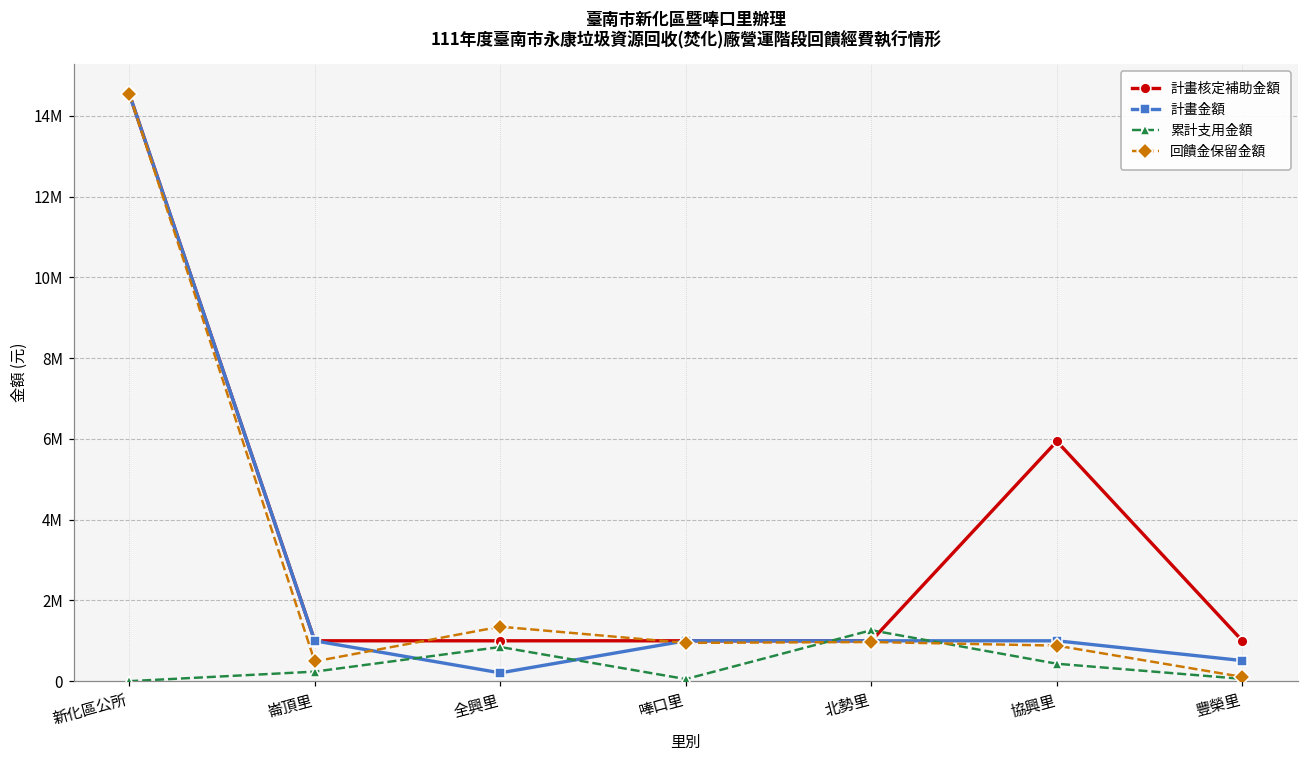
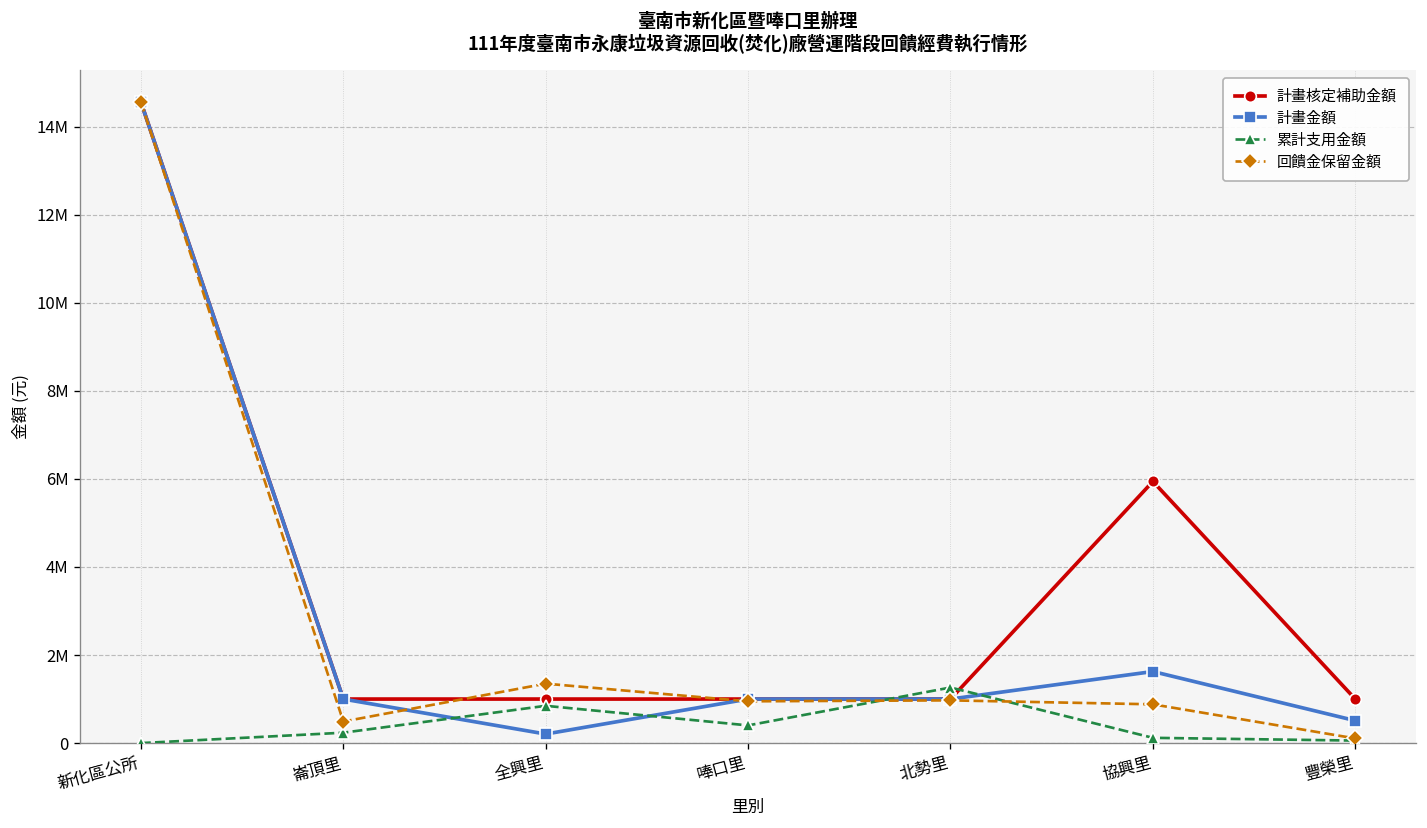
累計支用金額, 唪口里: 100000 -> 400000
計畫金額, 協興里: 1000000 -> 1600000
累計支用金額, 協興里: 400000 -> 100000
